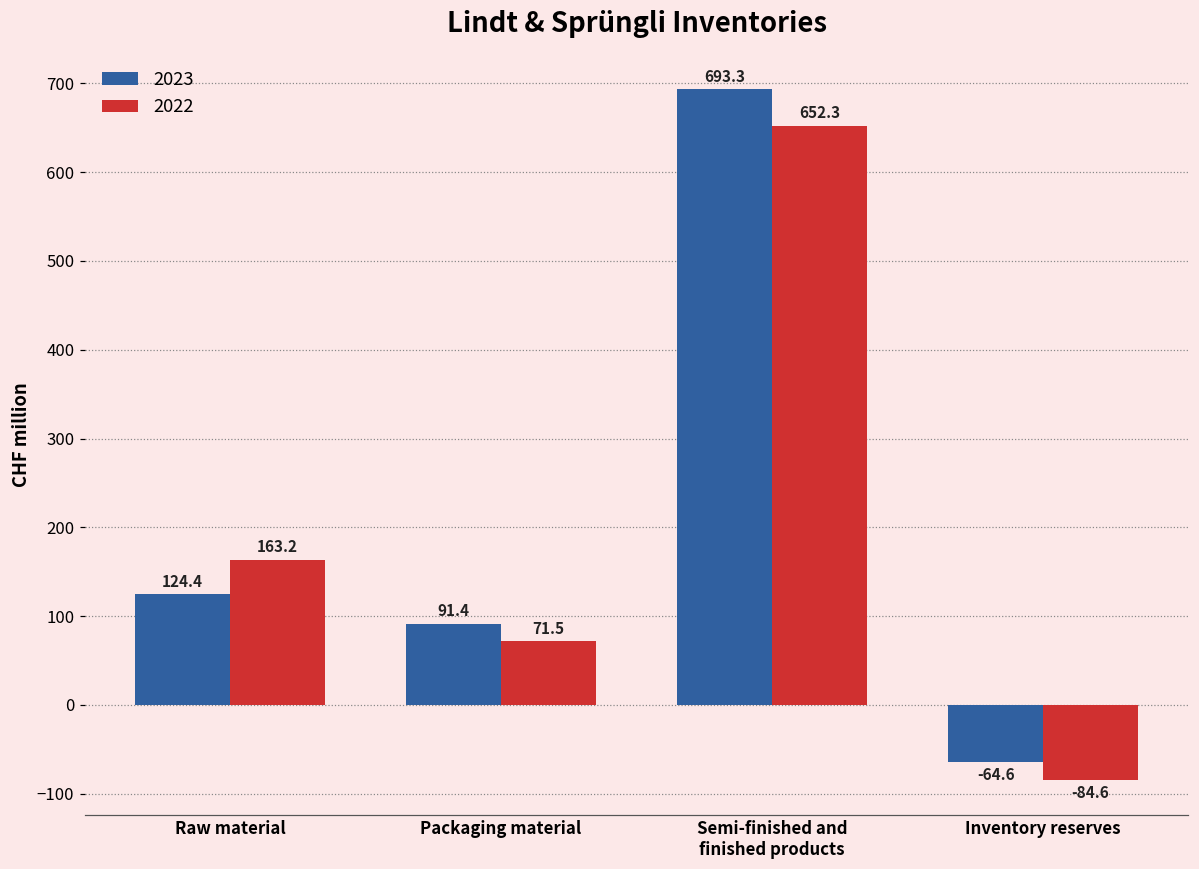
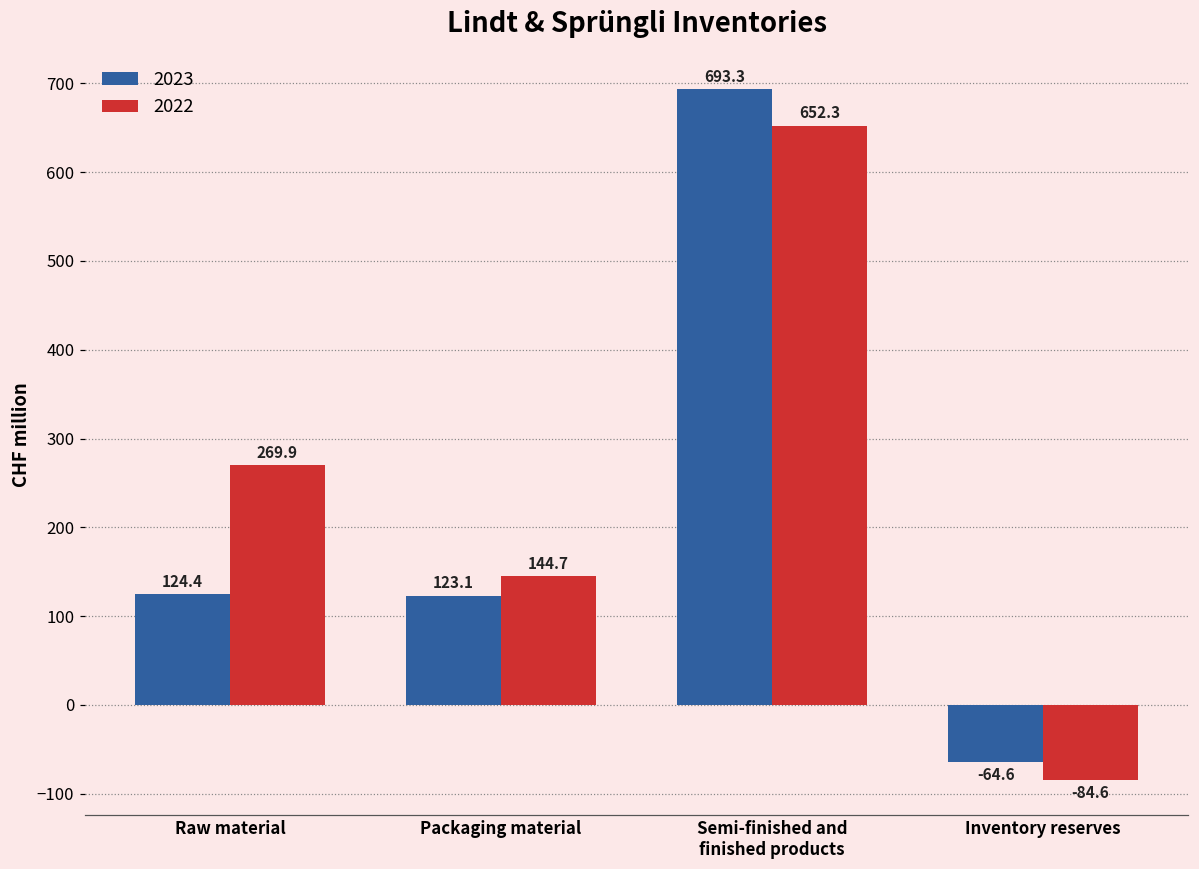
2022, Raw material: 163.2 -> 269.9
2023, Packaging material: 91.4 -> 123.1
2022, Packaging material: 71.5 -> 144.7
